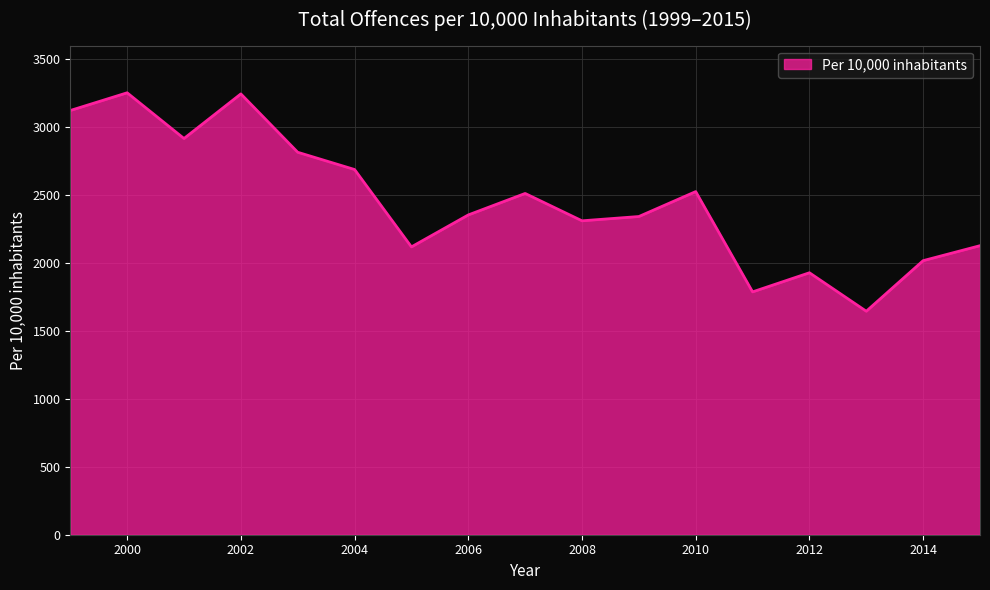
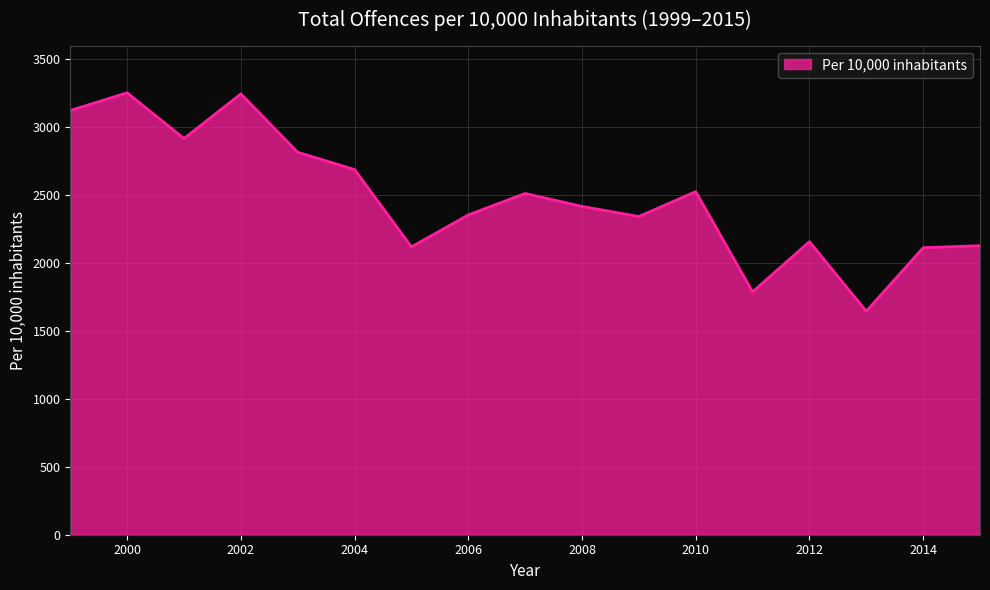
2008: 2310 -> 2420
2012: 1930 -> 2160
2014: 2020 -> 2110
